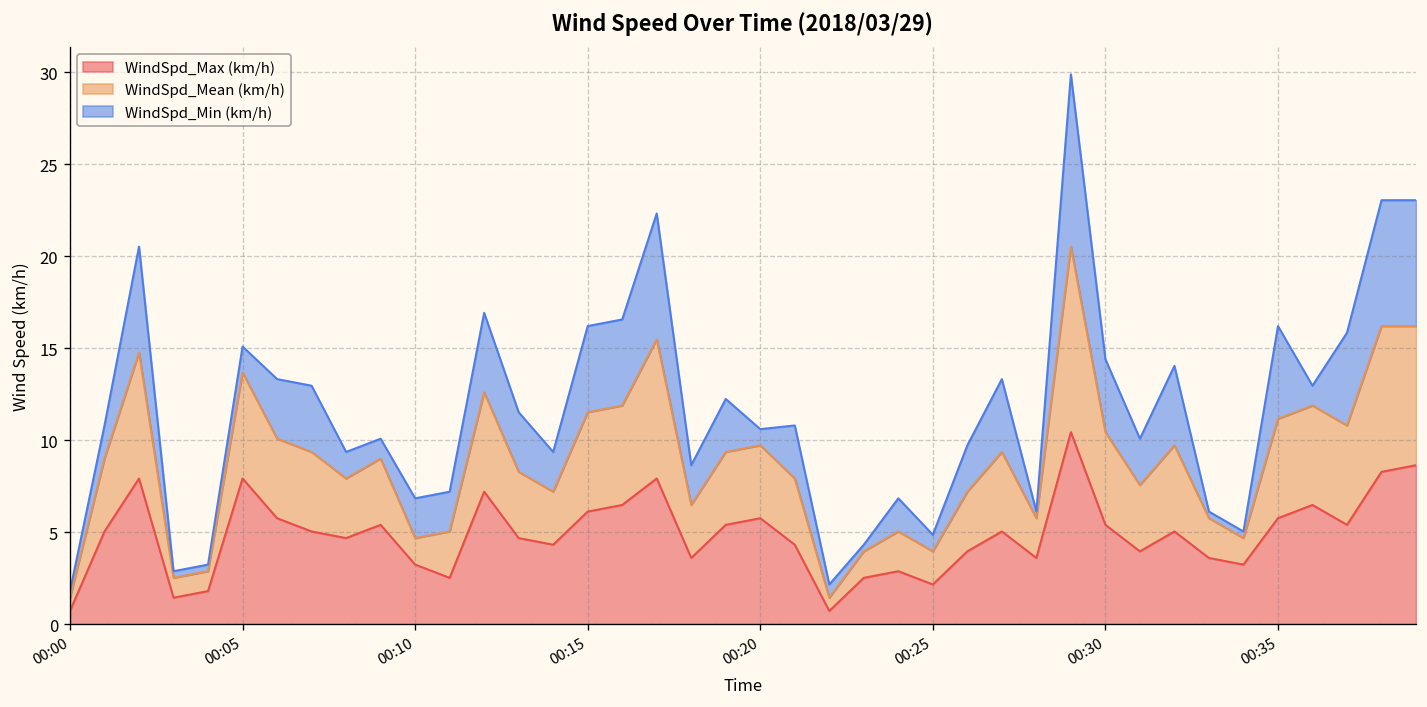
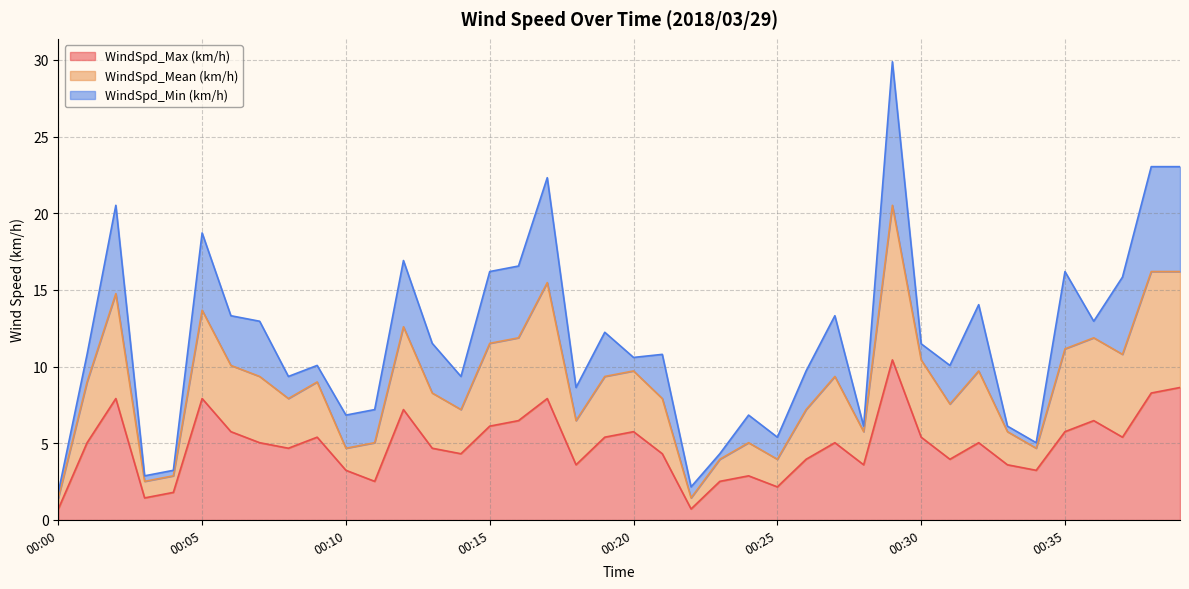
WindSpd_Min (km/h), 00:05: 1.4 -> 5.0
WindSpd_Min (km/h), 00:25: 0.9 -> 1.4
WindSpd_Min (km/h), 00:30: 4.0 -> 1.1
